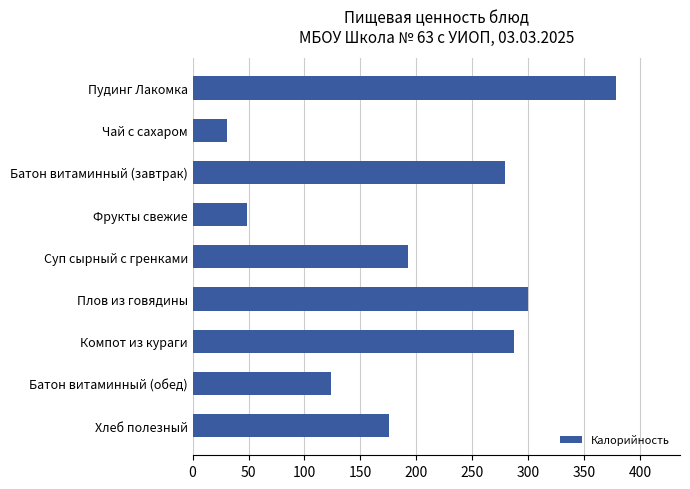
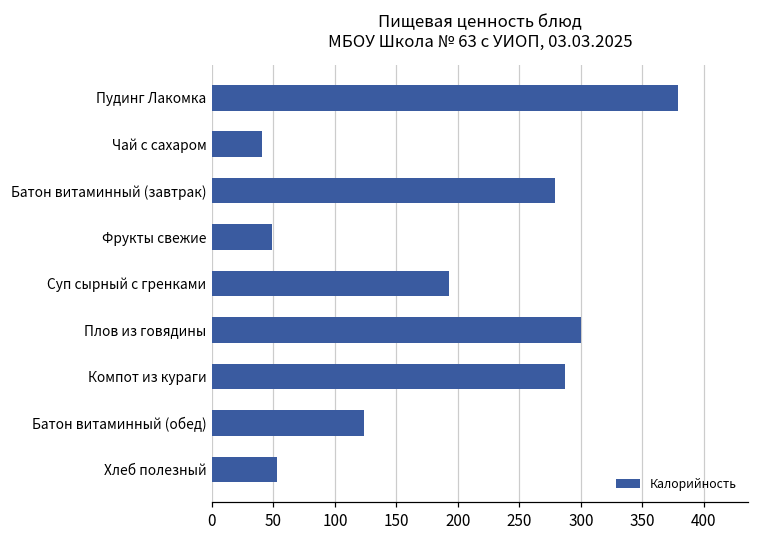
Чай с сахаром: 31 -> 41
Хлеб полезный: 176 -> 53
